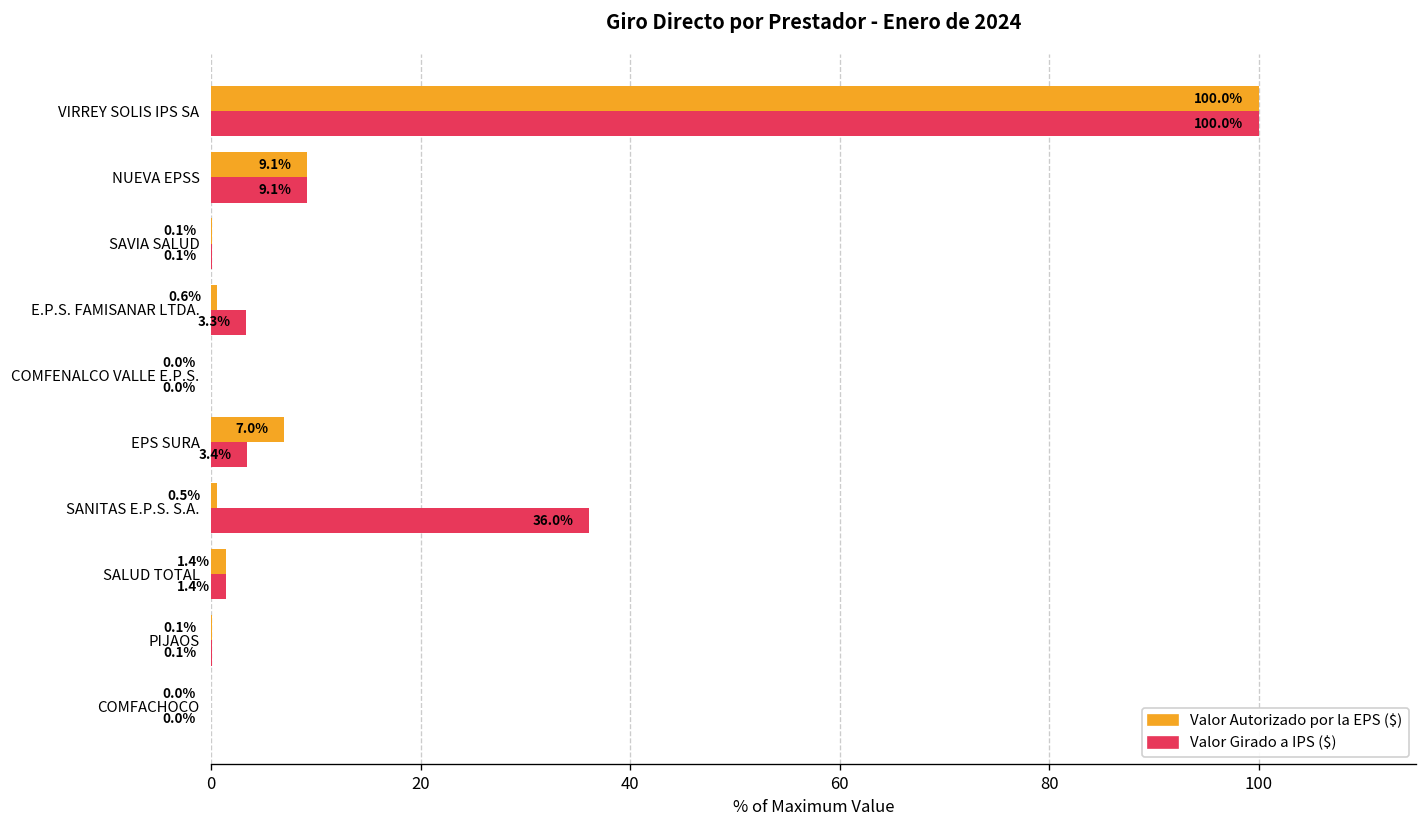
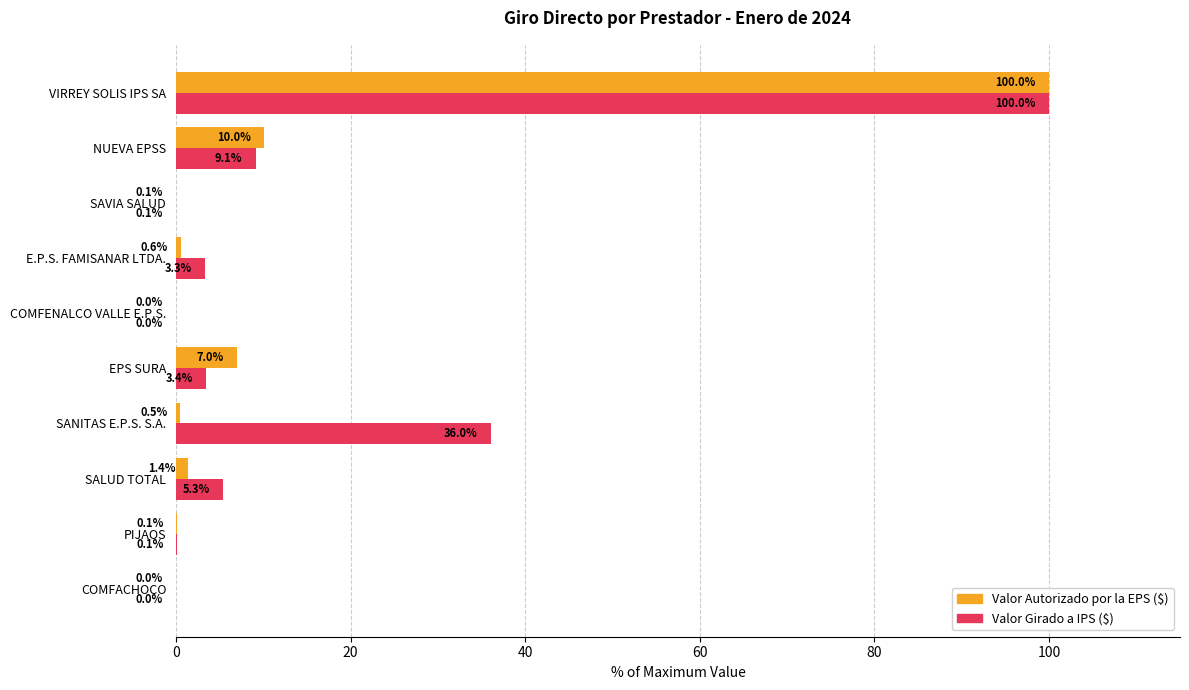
Valor Autorizado por la EPS ($), NUEVA EPSS: 9.1% -> 10.0%
Valor Girado a IPS ($), SALUD TOTAL: 1.4% -> 5.3%
